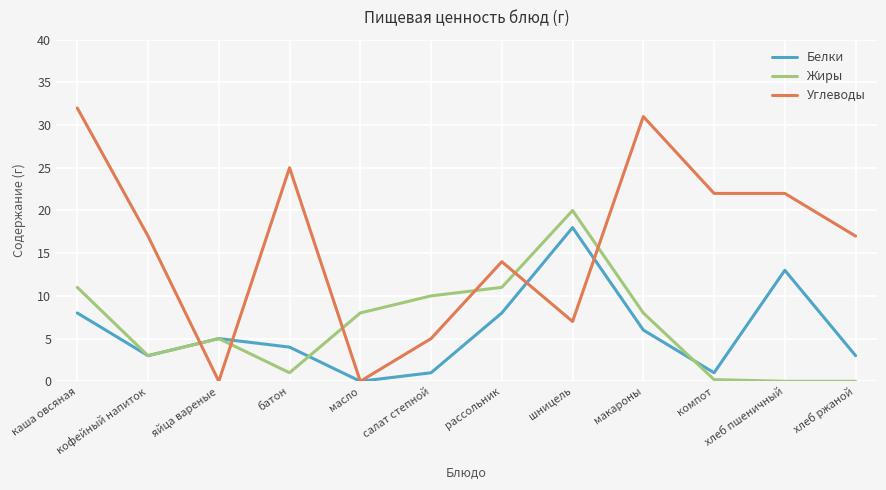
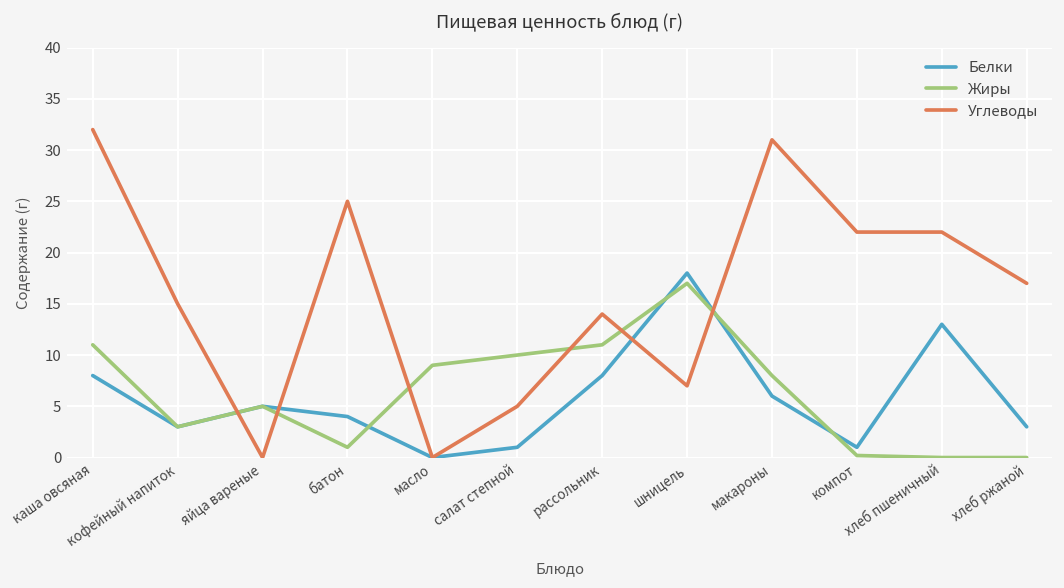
Углеводы, кофейный напиток: 17 -> 15
Жиры, масло: 8 -> 9
Жиры, шницель: 20 -> 17
